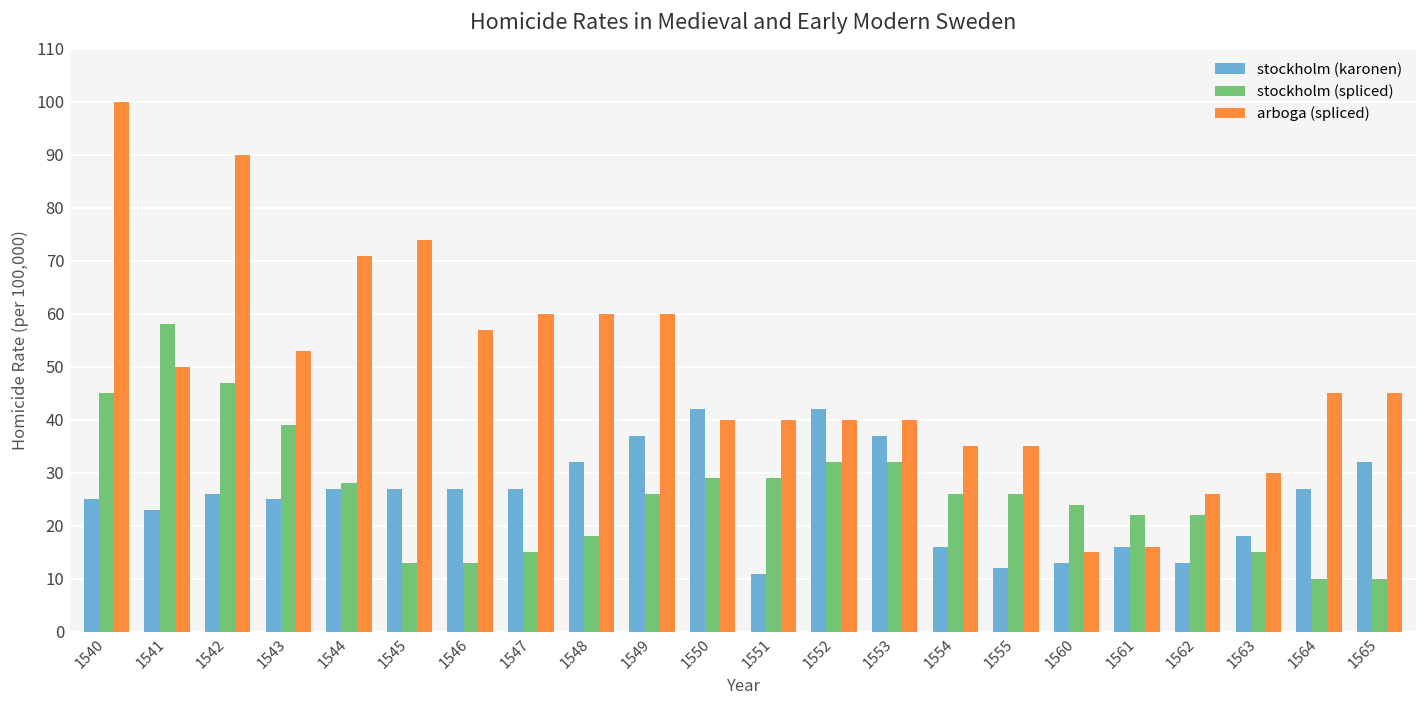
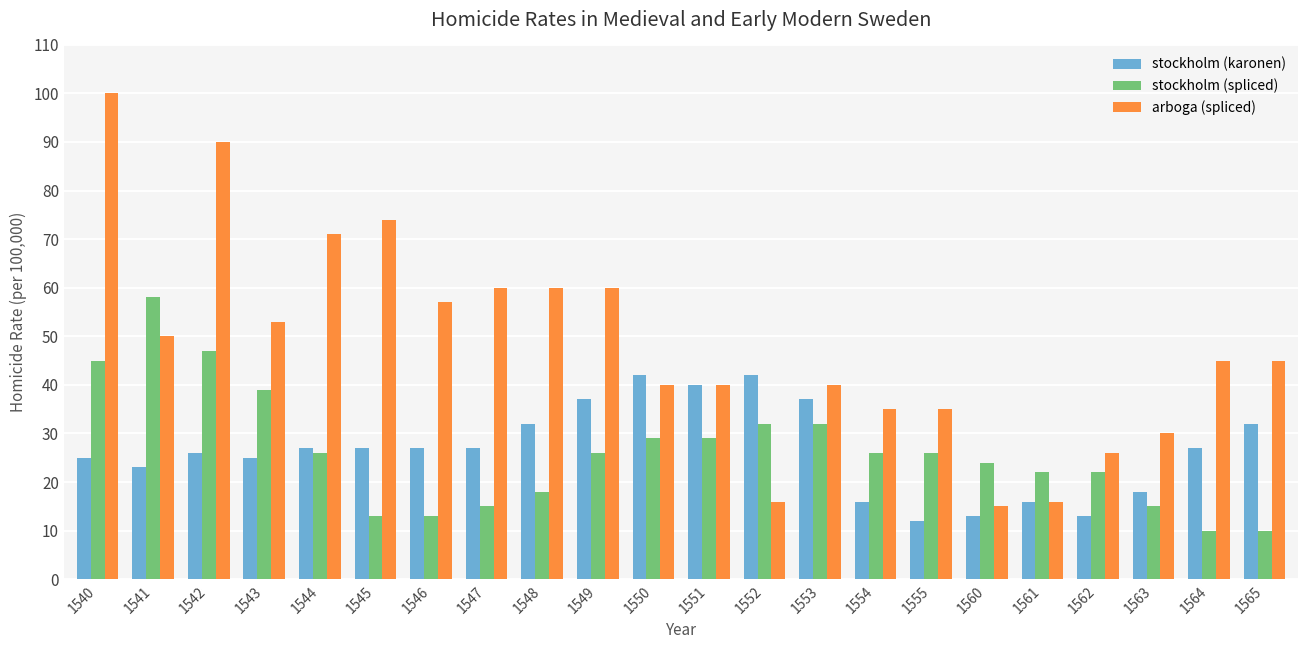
stockholm (spliced), 1544: 28 -> 26
stockholm (karonen), 1551: 11 -> 40
arboga (spliced), 1552: 40 -> 16
